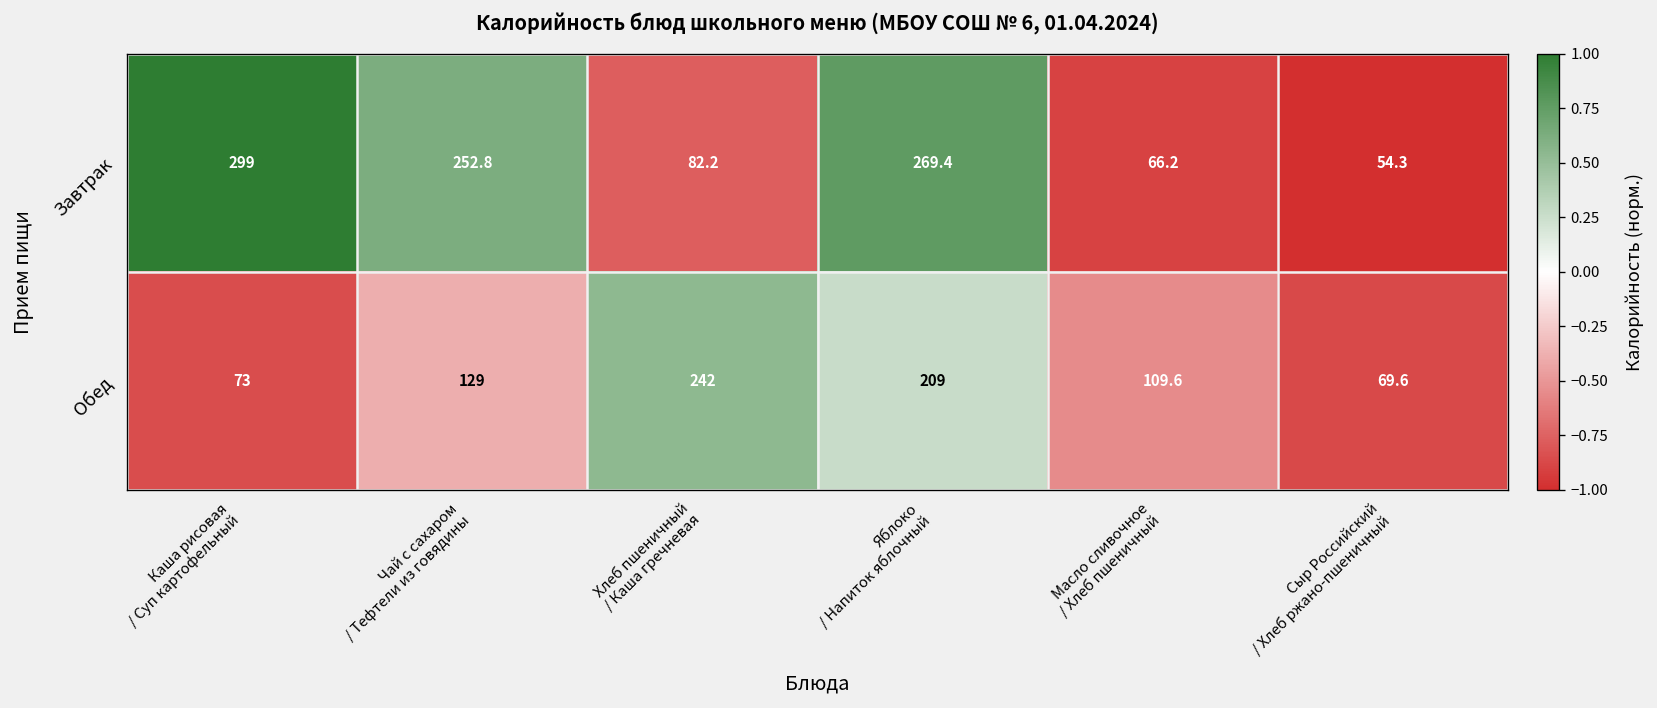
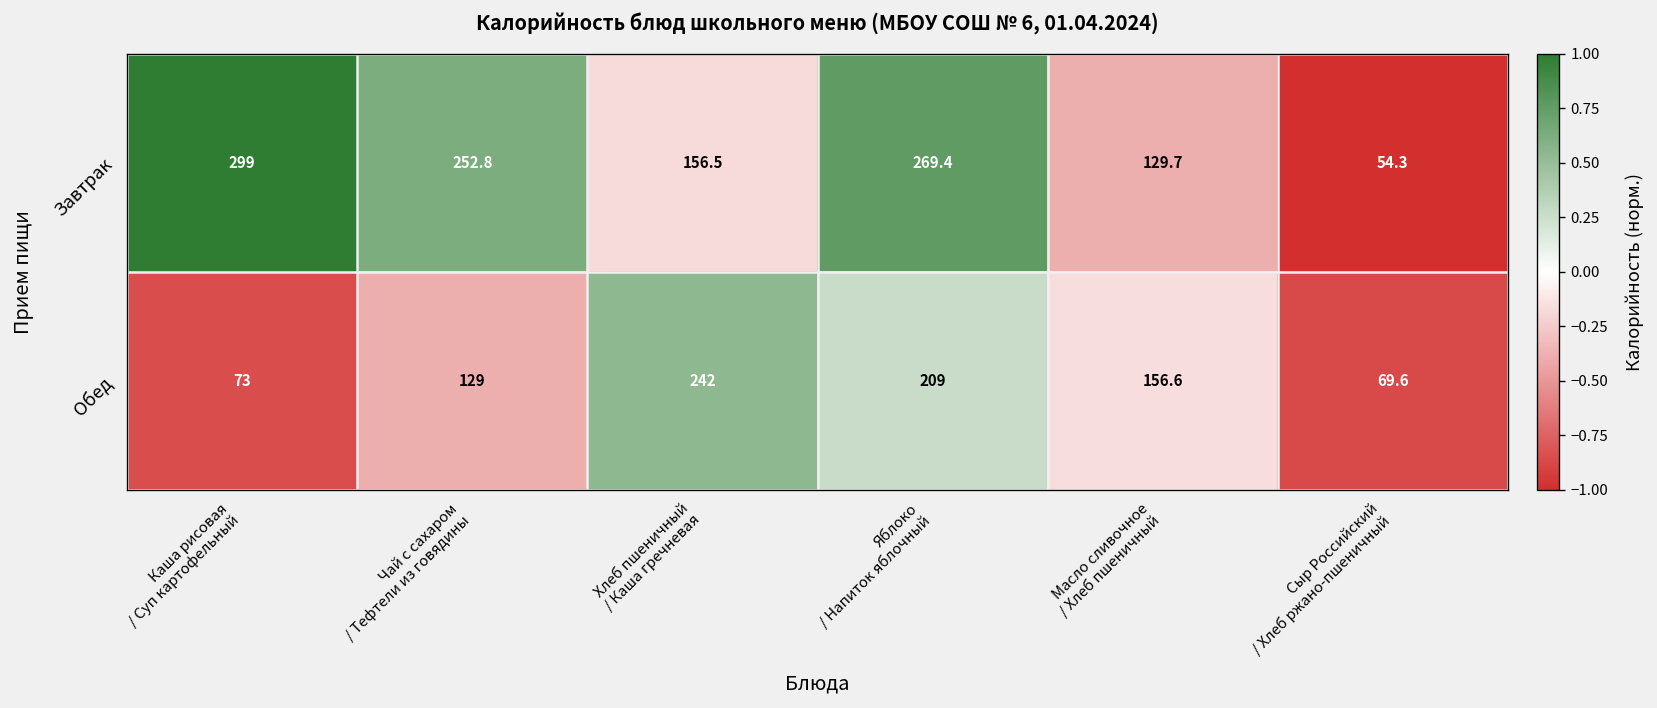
Завтрак, Хлеб пшеничный / Каша гречневая: 82.2 -> 156.5
Завтрак, Масло сливочное / Хлеб пшеничный: 66.2 -> 129.7
Обед, Масло сливочное / Хлеб пшеничный: 109.6 -> 156.6
